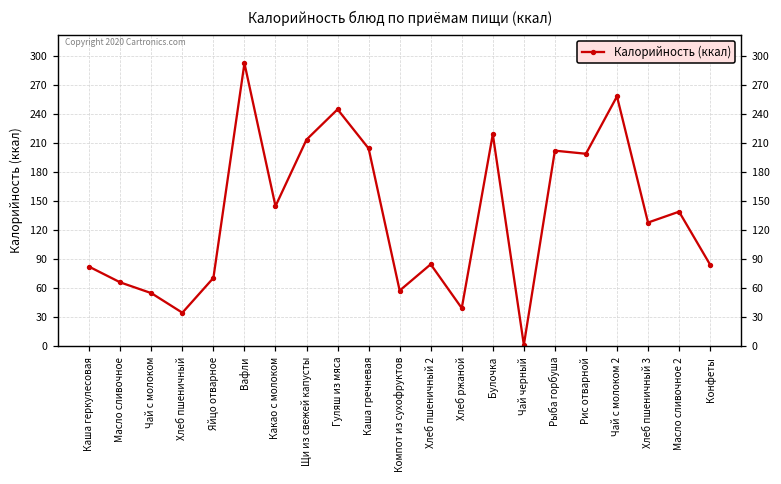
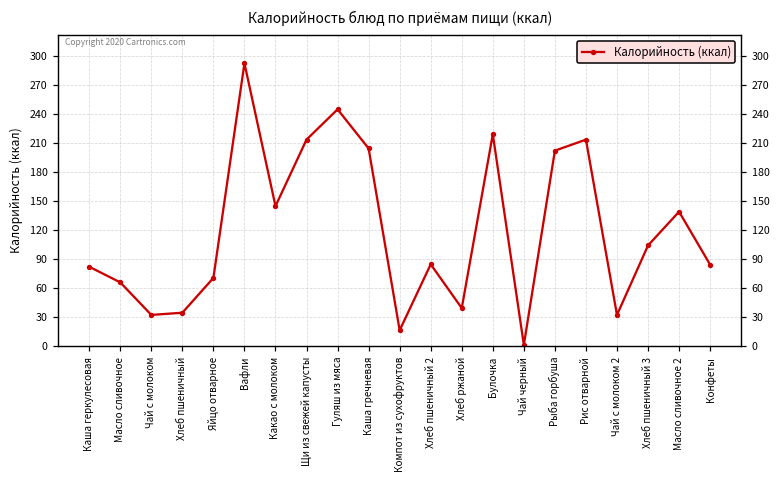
Чай с молоком: 50 -> 30
Компот из сухофруктов: 60 -> 20
Рис отварной: 200 -> 210
Чай с молоком 2: 260 -> 30
Хлеб пшеничный 3: 130 -> 100
